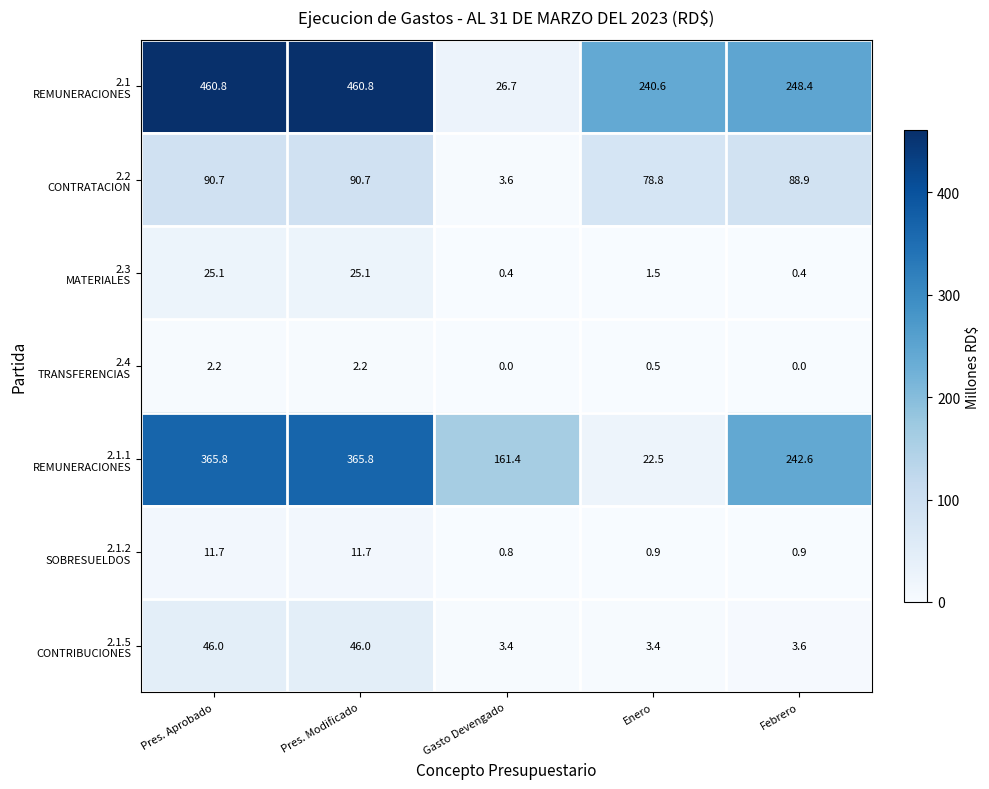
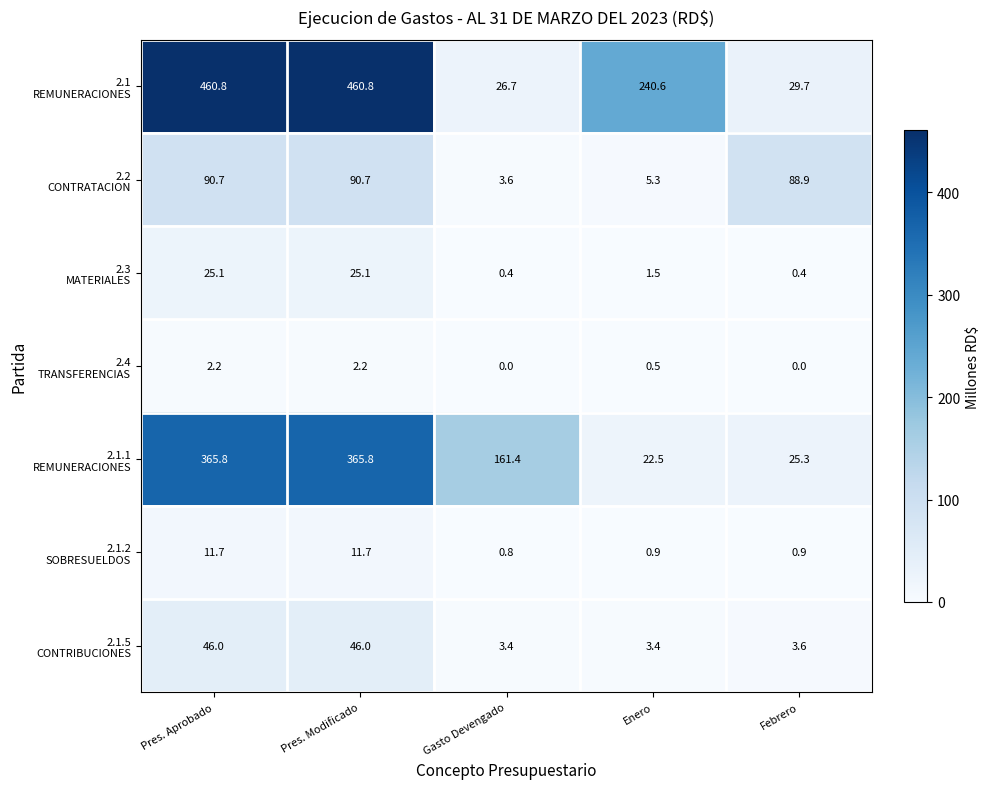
2.1 REMUNERACIONES, Febrero: 248.4 -> 29.7
2.2 CONTRATACION, Enero: 78.8 -> 5.3
2.1.1 REMUNERACIONES, Febrero: 242.6 -> 25.3
